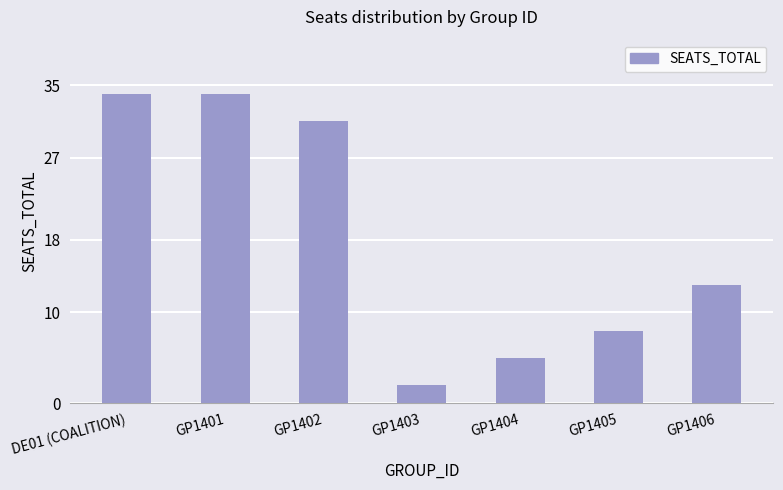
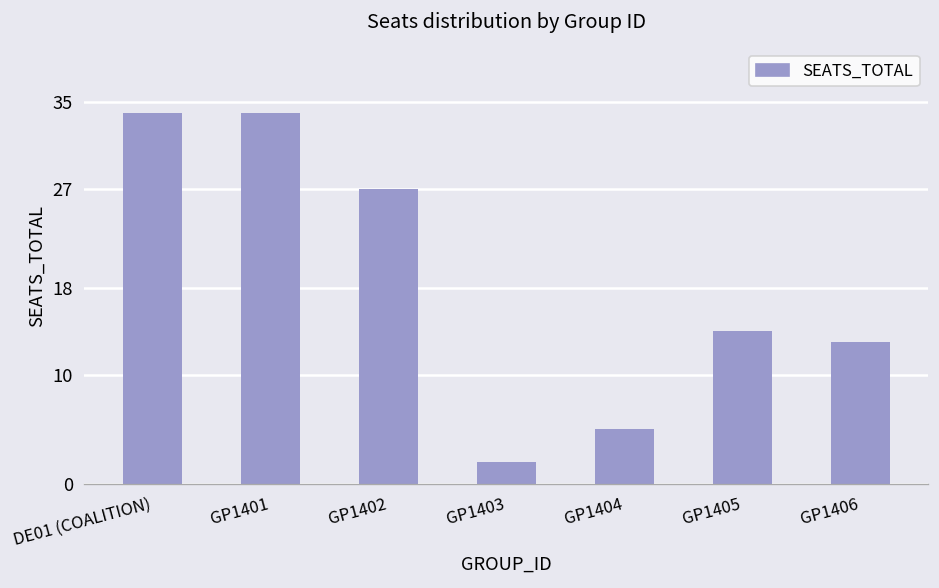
GP1402: 31 -> 27
GP1405: 8 -> 14
